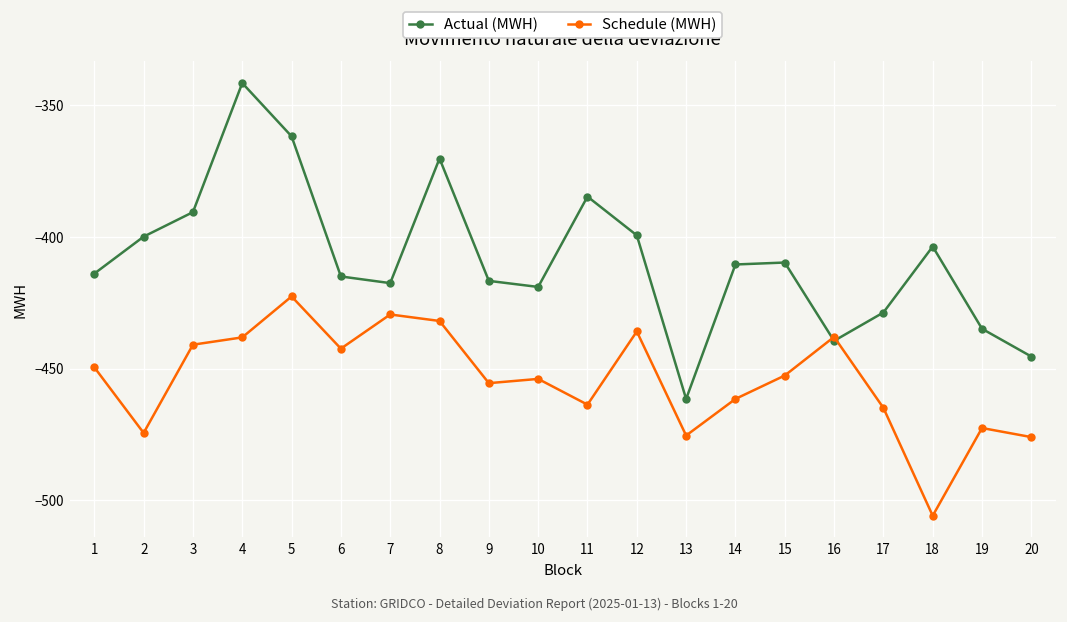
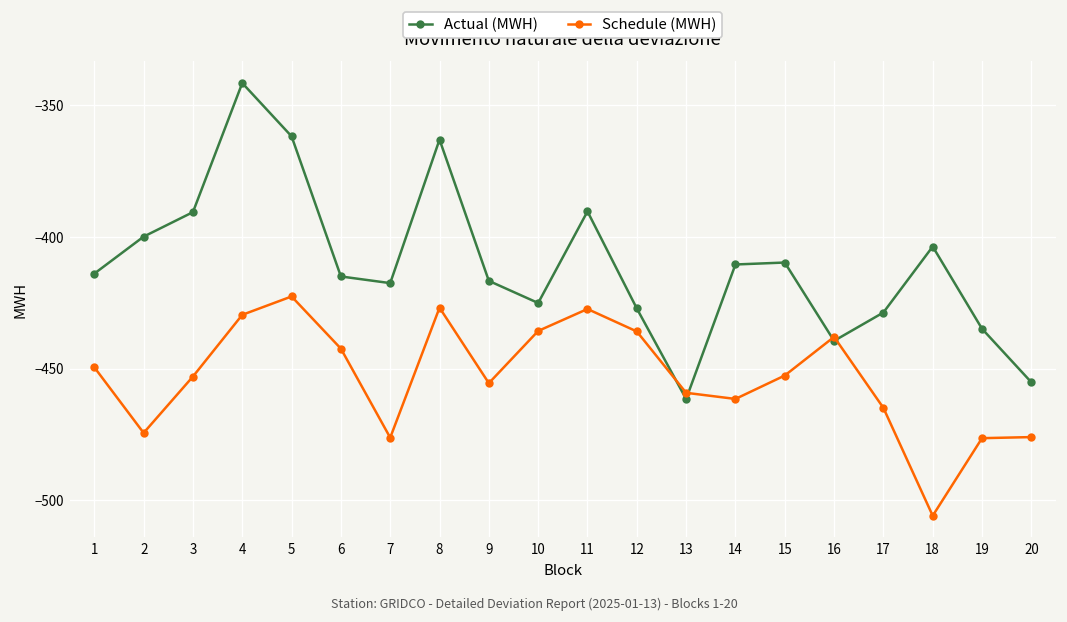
Schedule (MWH), 3: -441 -> -453
Schedule (MWH), 4: -438 -> -430
Schedule (MWH), 7: -429 -> -476
Actual (MWH), 8: -370 -> -363
Schedule (MWH), 8: -432 -> -427
Actual (MWH), 10: -419 -> -425
Schedule (MWH), 10: -454 -> -436
Actual (MWH), 11: -385 -> -390
Schedule (MWH), 11: -464 -> -427
Actual (MWH), 12: -399 -> -427
Schedule (MWH), 13: -475 -> -459
Schedule (MWH), 19: -473 -> -476
Actual (MWH), 20: -445 -> -455
